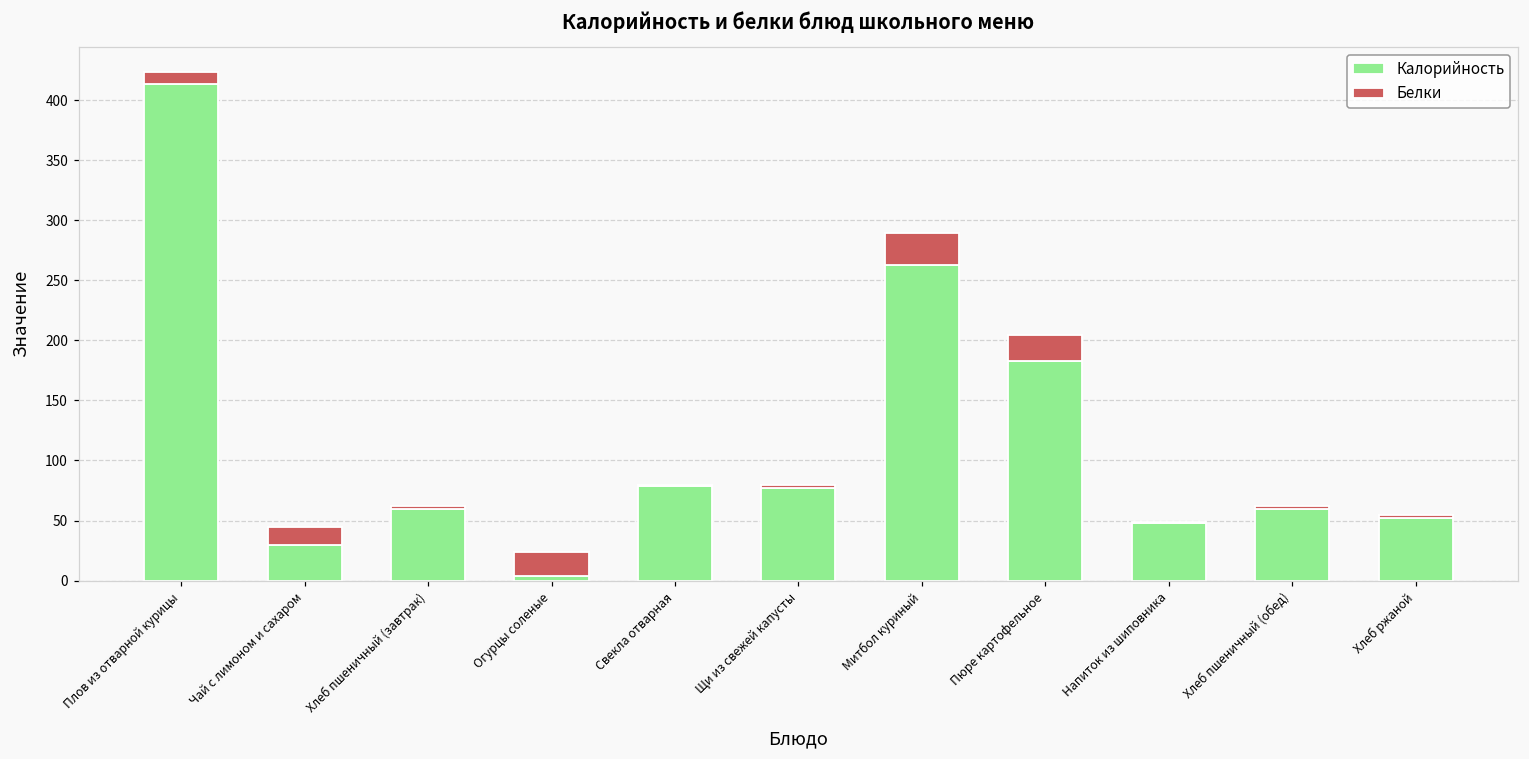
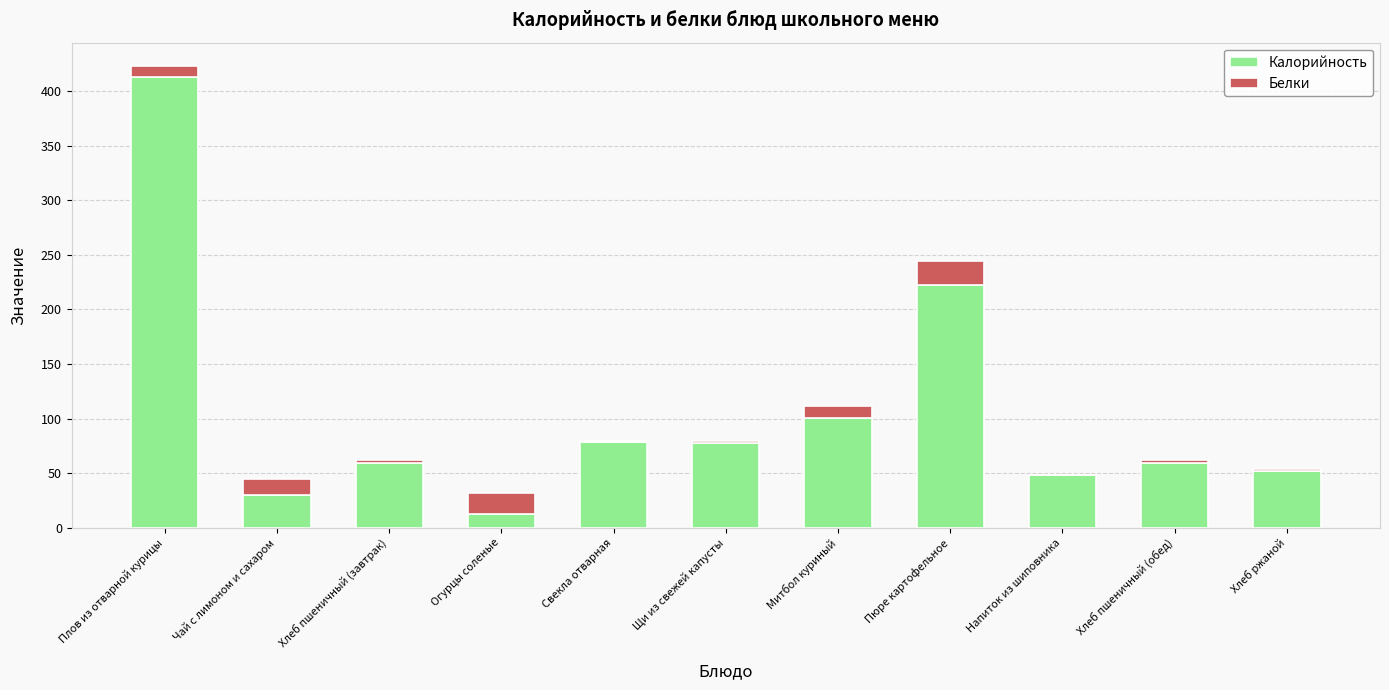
Калорийность, Огурцы соленые: 4 -> 13
Калорийность, Митбол куриный: 263 -> 100
Белки, Митбол куриный: 27 -> 11
Калорийность, Пюре картофельное: 183 -> 222
